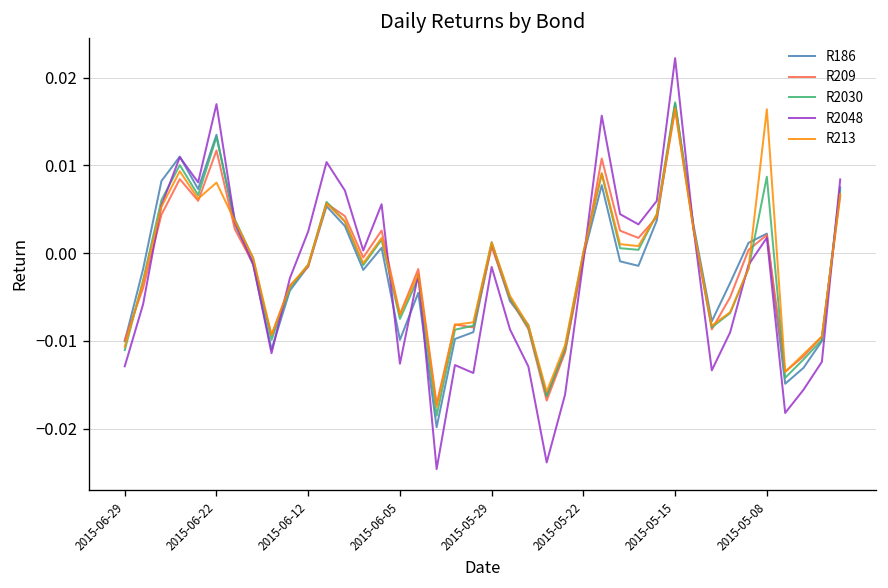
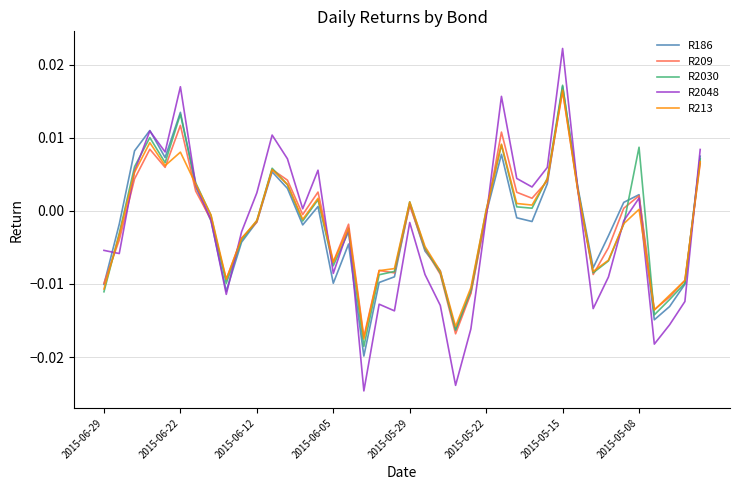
R2048, 2015-06-29: -0.013 -> -0.005
R2048, 2015-06-05: -0.013 -> -0.009
R213, 2015-05-08: 0.016 -> 0.000
